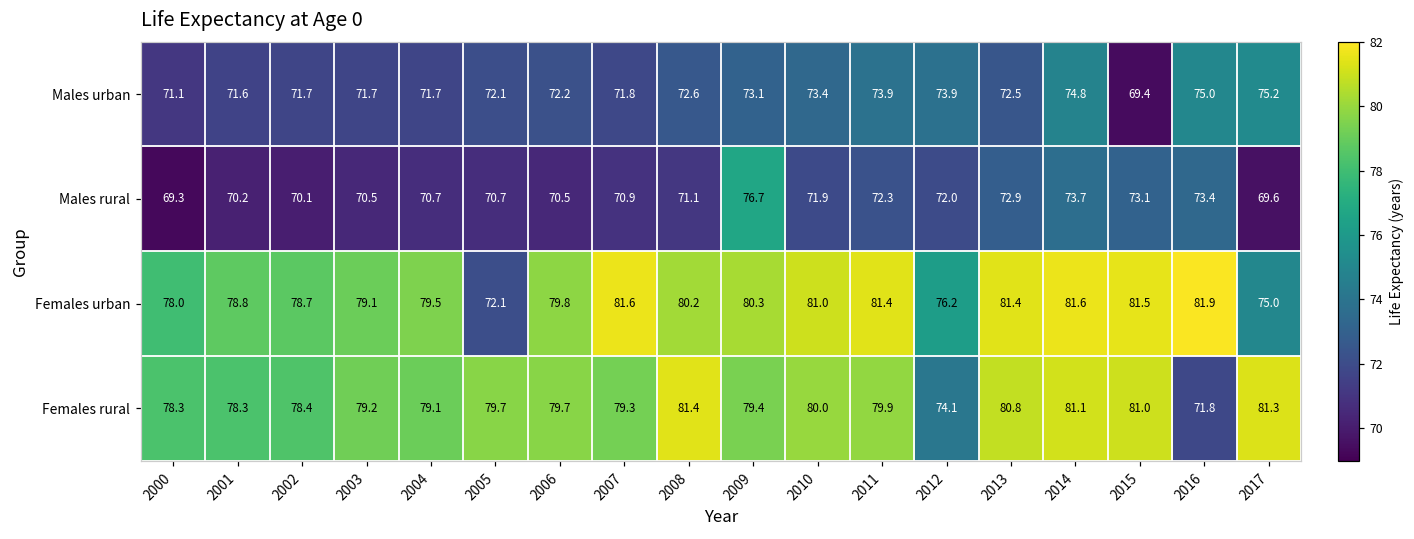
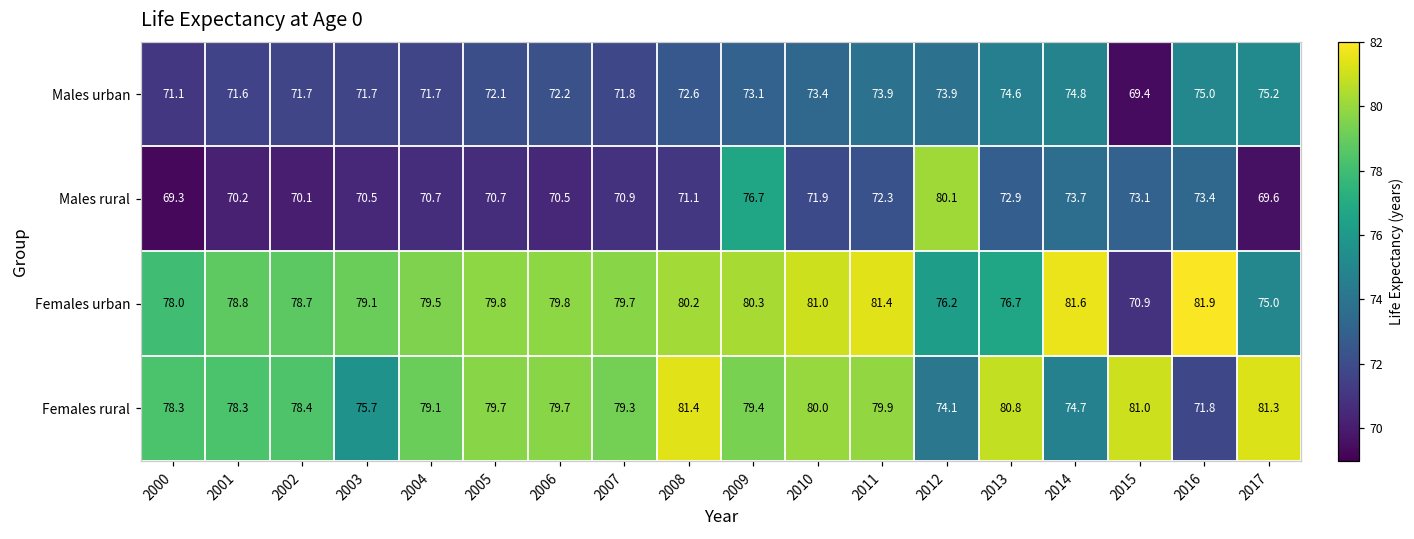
Males urban, 2013: 72.5 -> 74.6
Males rural, 2012: 72.0 -> 80.1
Females urban, 2005: 72.1 -> 79.8
Females urban, 2007: 81.6 -> 79.7
Females urban, 2013: 81.4 -> 76.7
Females urban, 2015: 81.5 -> 70.9
Females rural, 2003: 79.2 -> 75.7
Females rural, 2014: 81.1 -> 74.7
